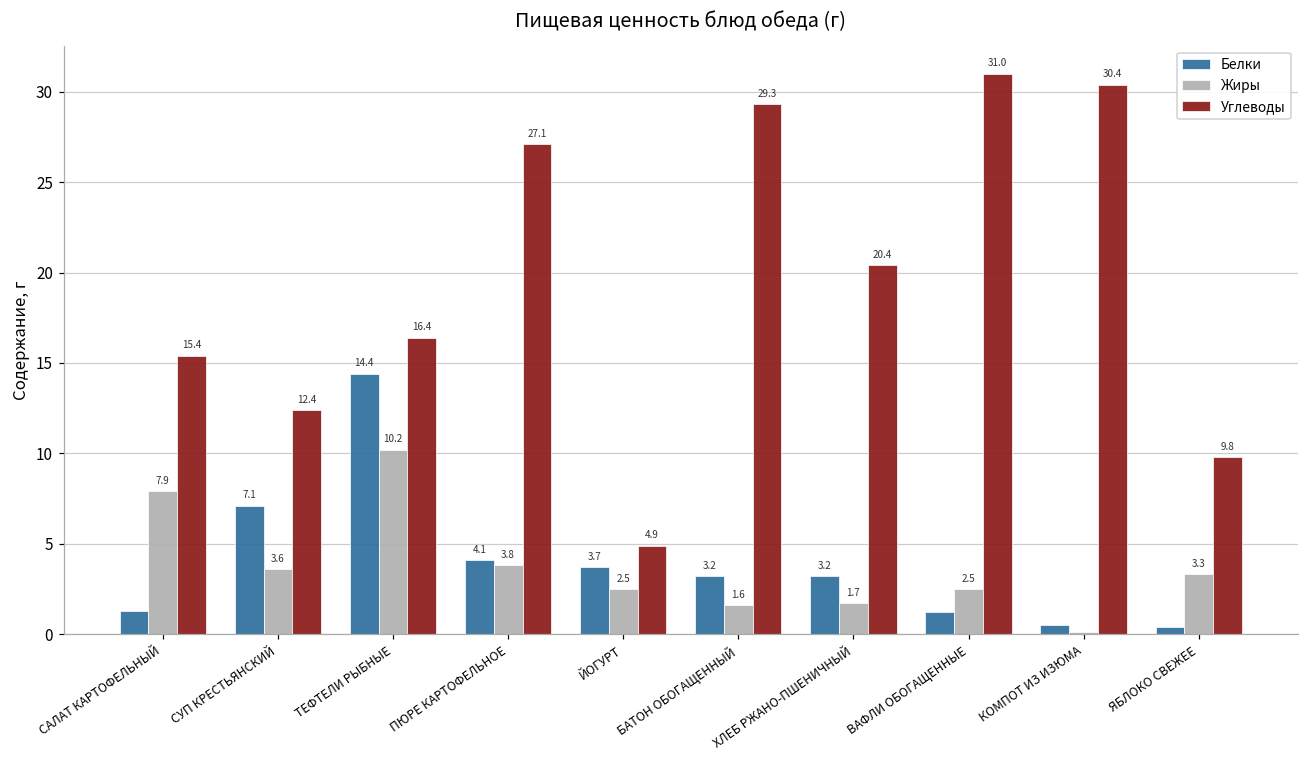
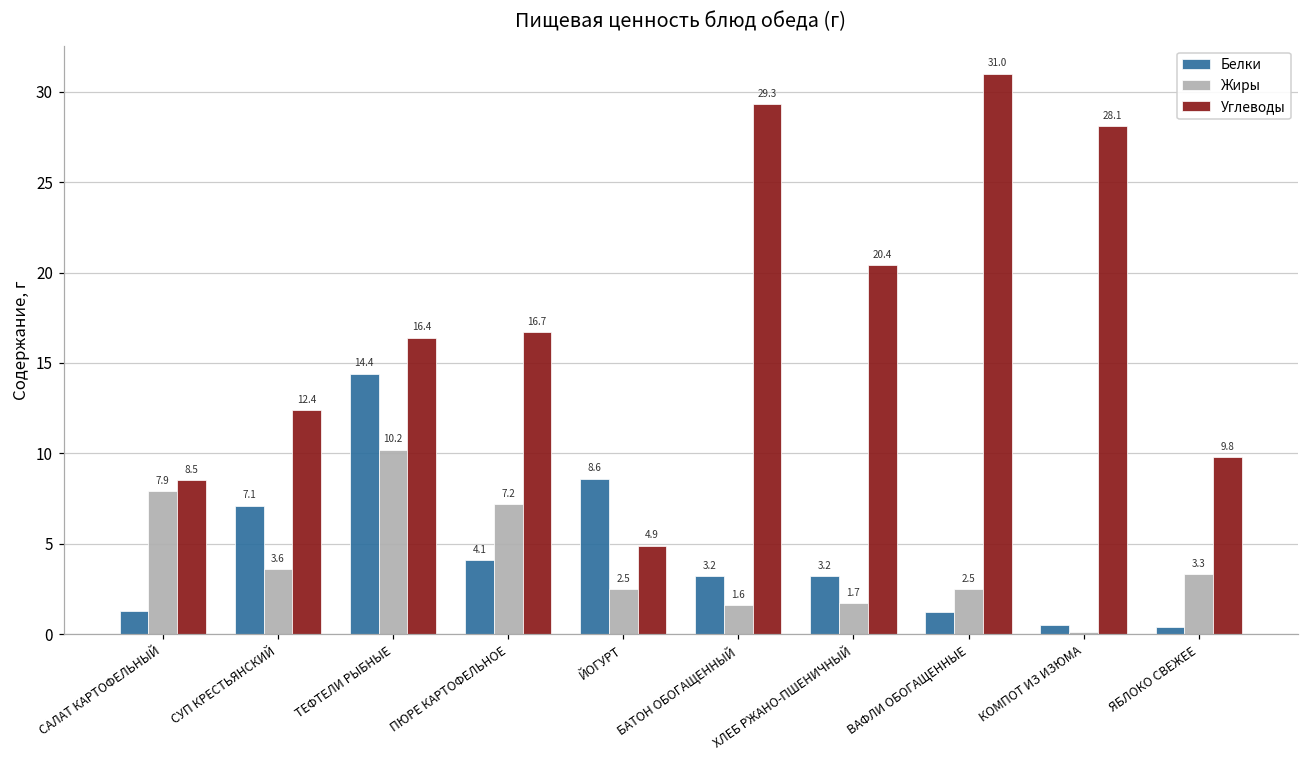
Углеводы, САЛАТ КАРТОФЕЛЬНЫЙ: 15.4 -> 8.5
Жиры, ПЮРЕ КАРТОФЕЛЬНОЕ: 3.8 -> 7.2
Углеводы, ПЮРЕ КАРТОФЕЛЬНОЕ: 27.1 -> 16.7
Белки, ЙОГУРТ: 3.7 -> 8.6
Углеводы, КОМПОТ ИЗ ИЗЮМА: 30.4 -> 28.1
